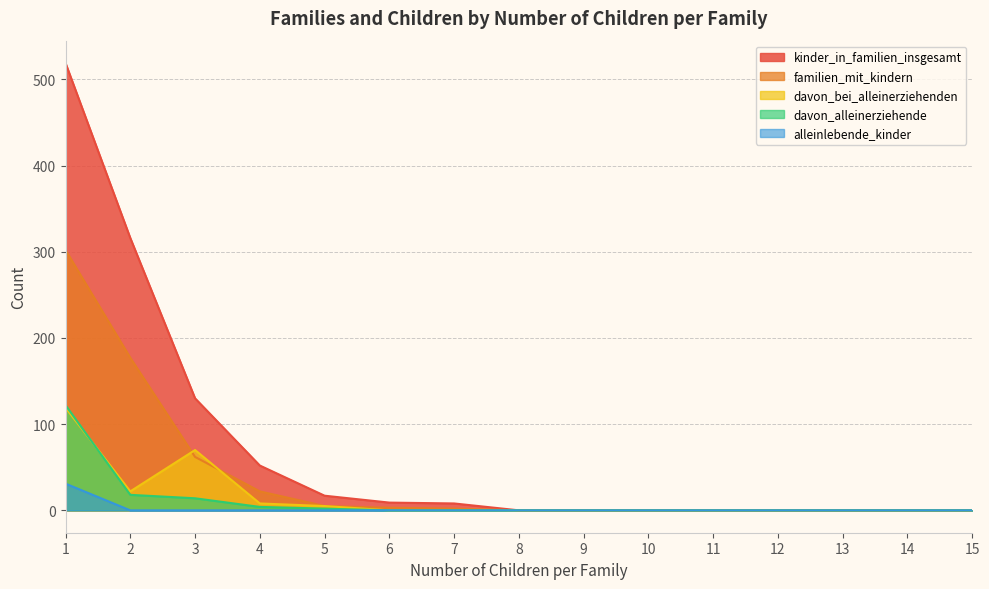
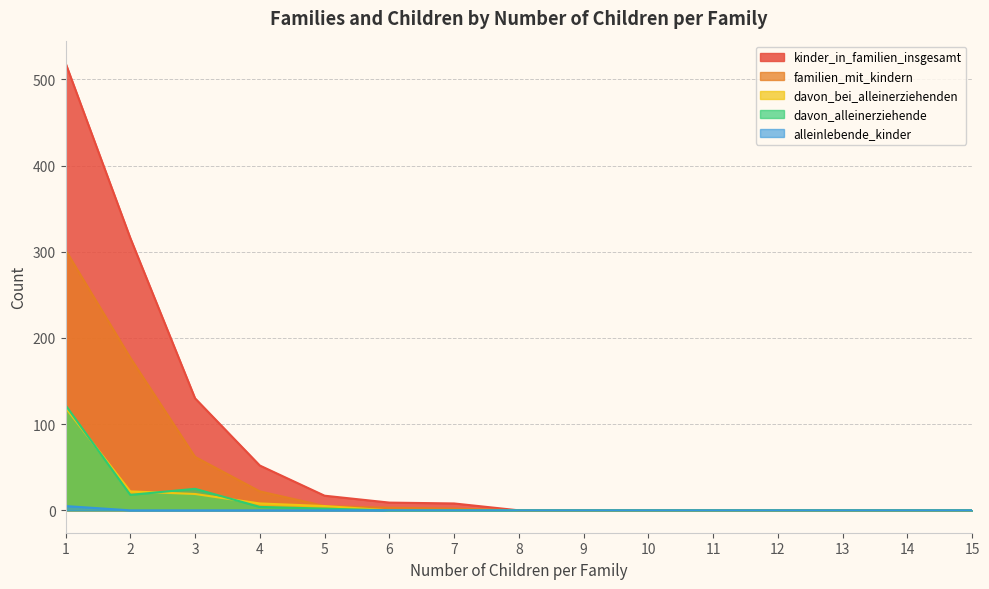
alleinlebende_kinder, 1: 30 -> 10
davon_bei_alleinerziehenden, 3: 70 -> 20
davon_alleinerziehende, 3: 10 -> 30
